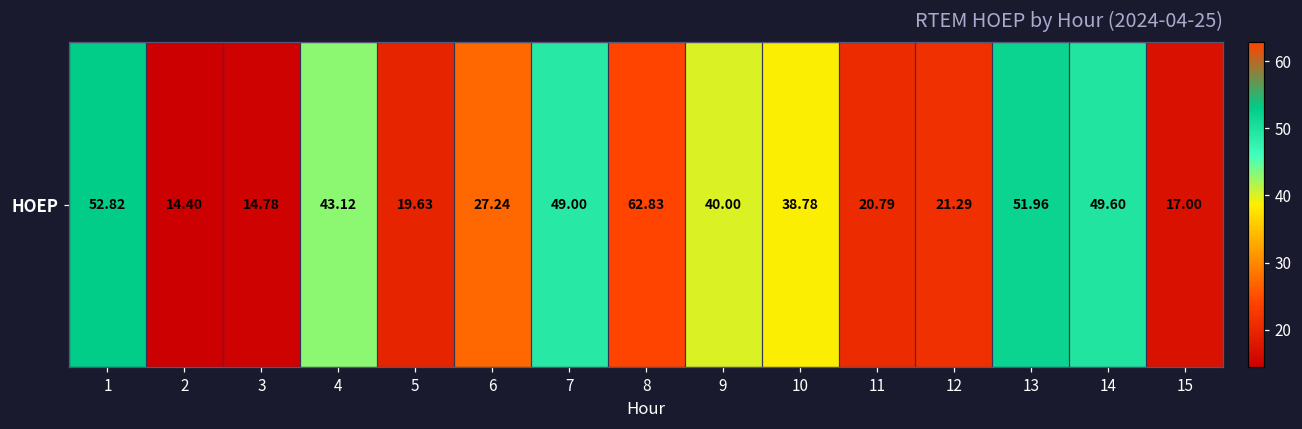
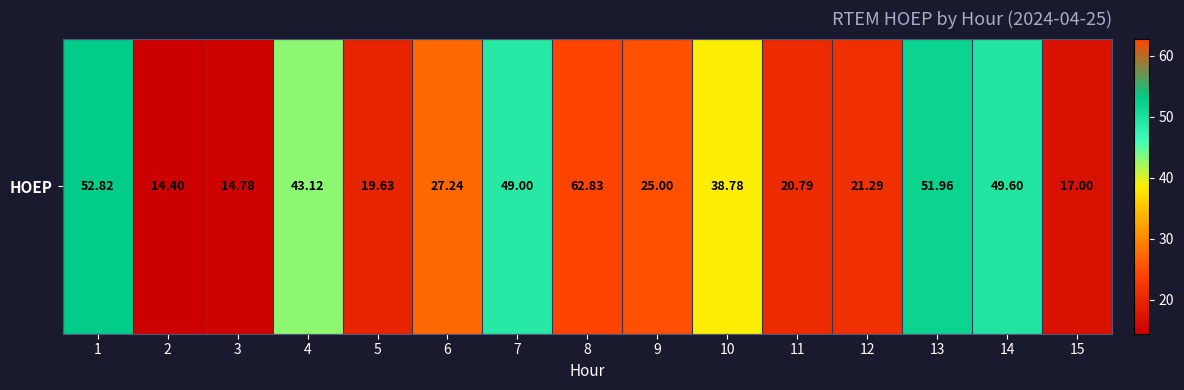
HOEP, 9: 40.00 -> 25.00
